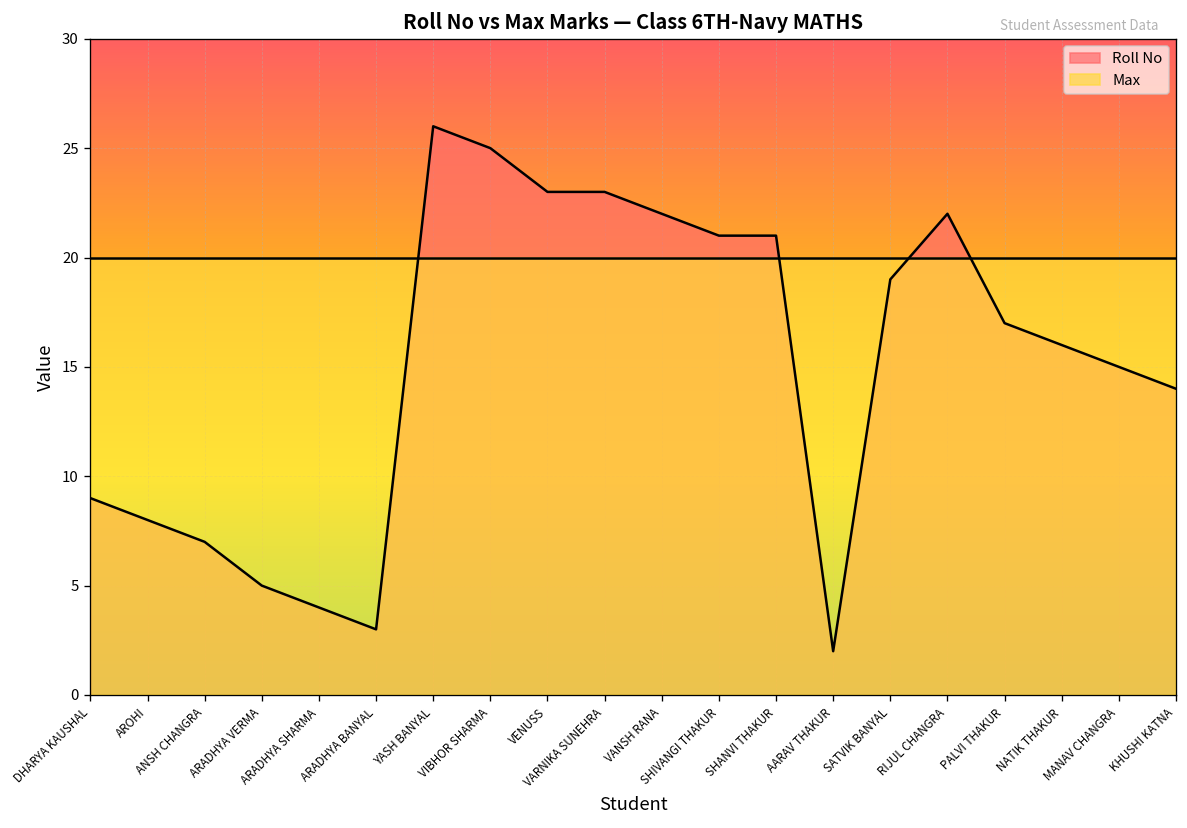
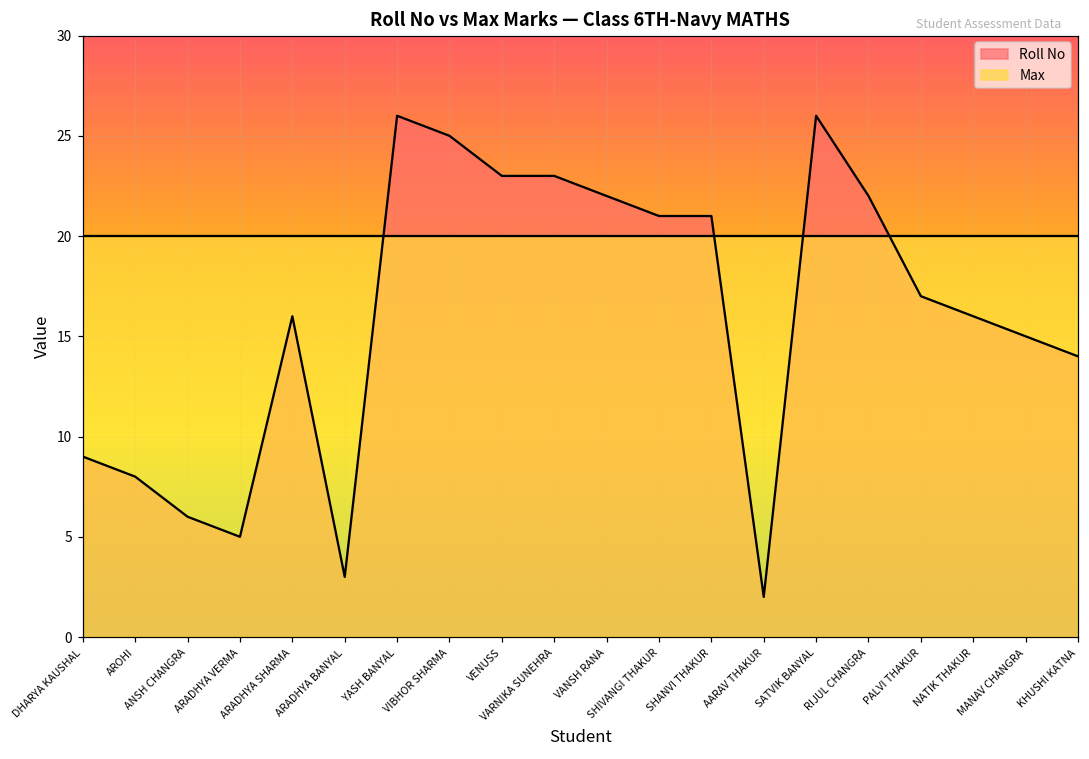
Roll No, ANSH CHANGRA: 7 -> 6
Roll No, ARADHYA SHARMA: 4 -> 16
Roll No, SATVIK BANYAL: 19 -> 26
